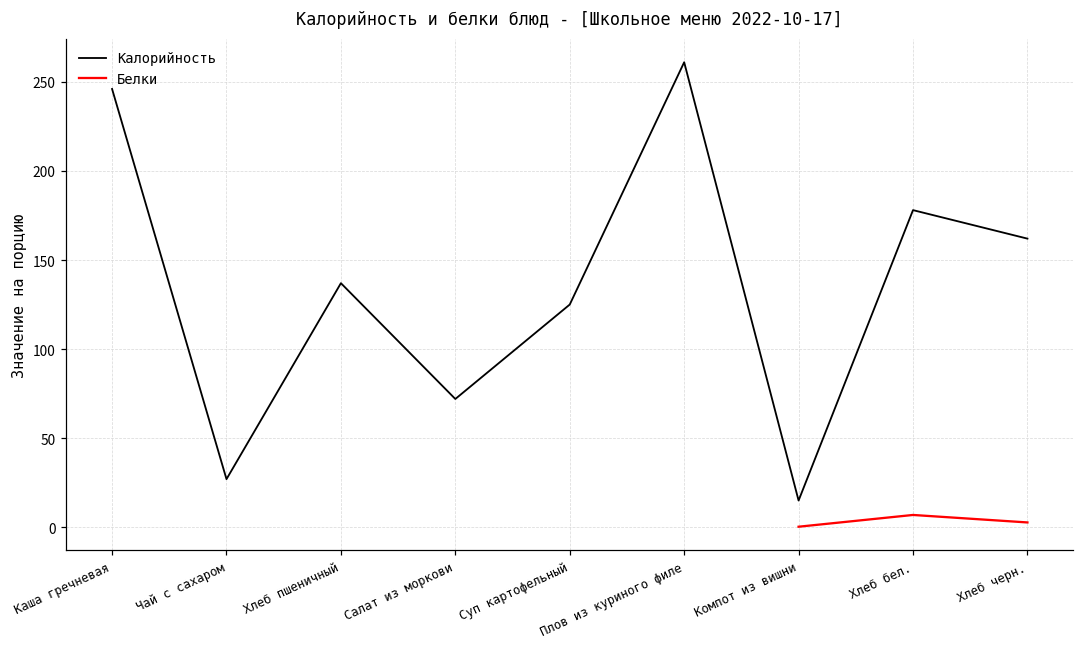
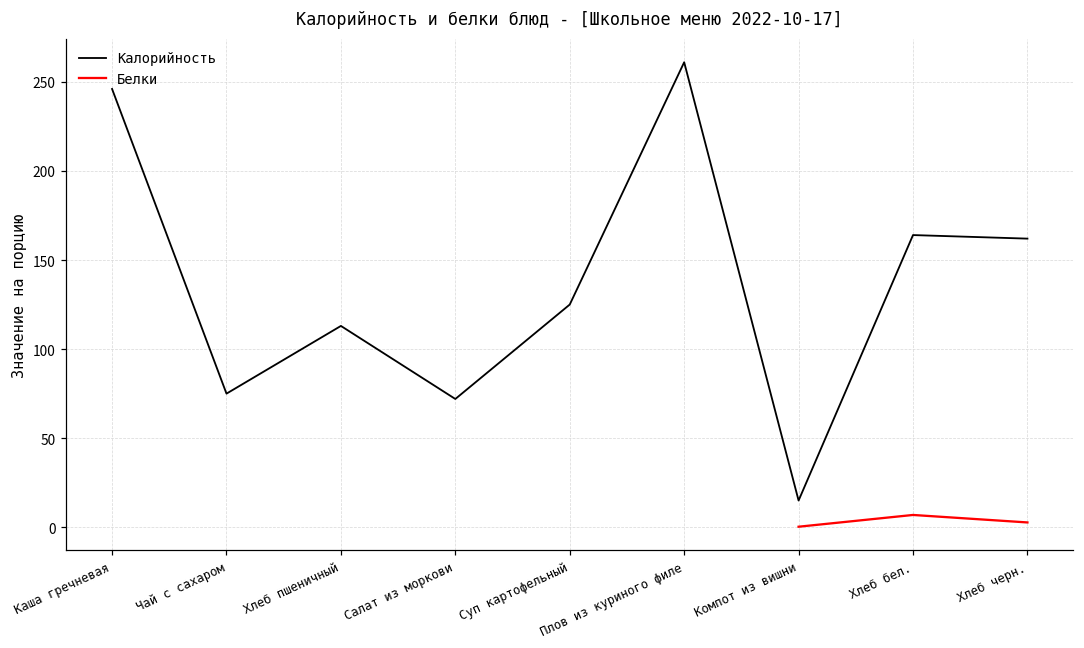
Калорийность, Чай с сахаром: 27 -> 75
Калорийность, Хлеб пшеничный: 137 -> 113
Калорийность, Хлеб бел.: 178 -> 164
